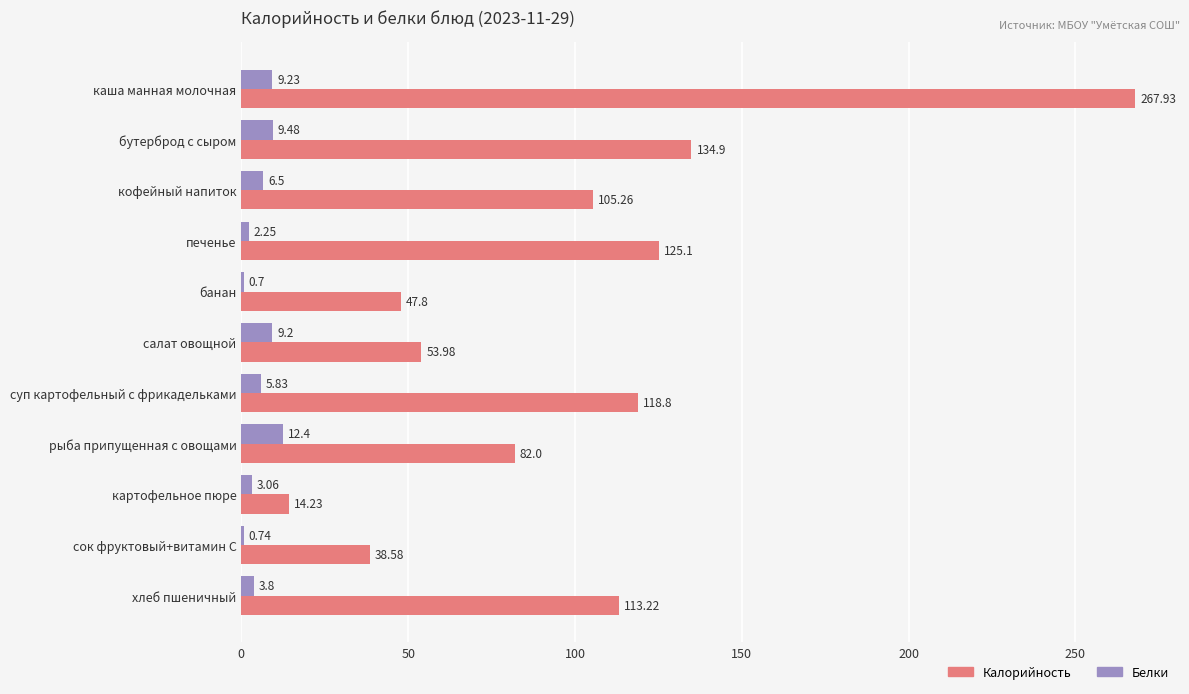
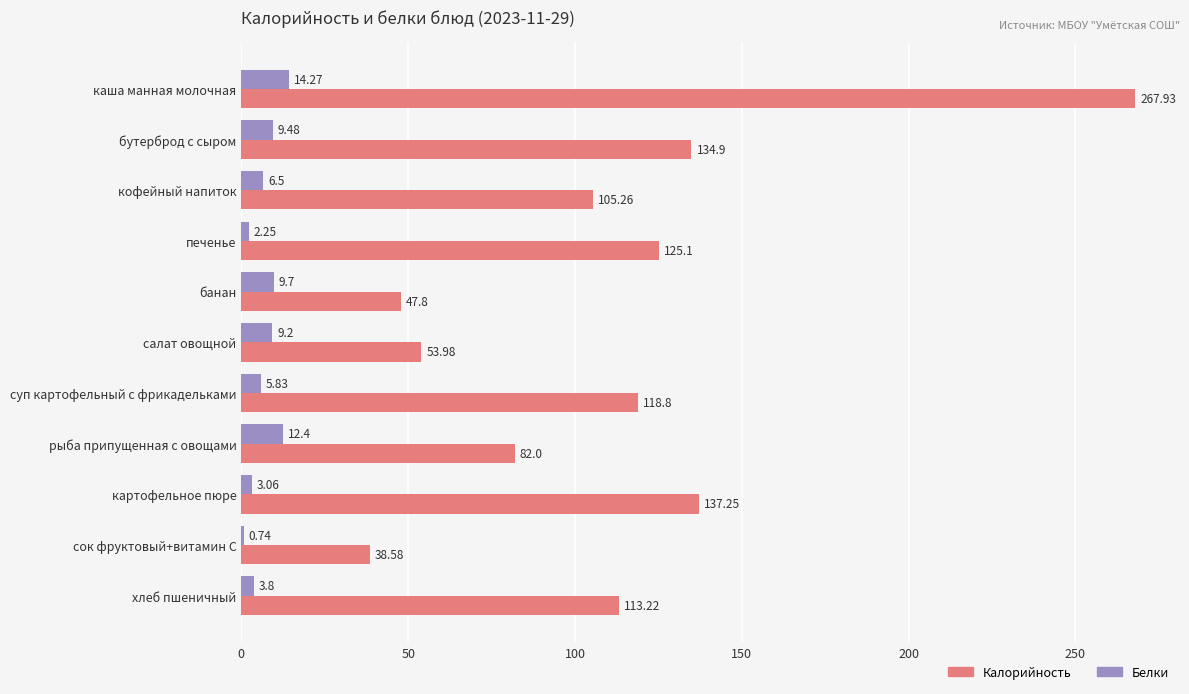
Белки, каша манная молочная: 9.23 -> 14.27
Белки, банан: 0.7 -> 9.7
Калорийность, картофельное пюре: 14.23 -> 137.25
